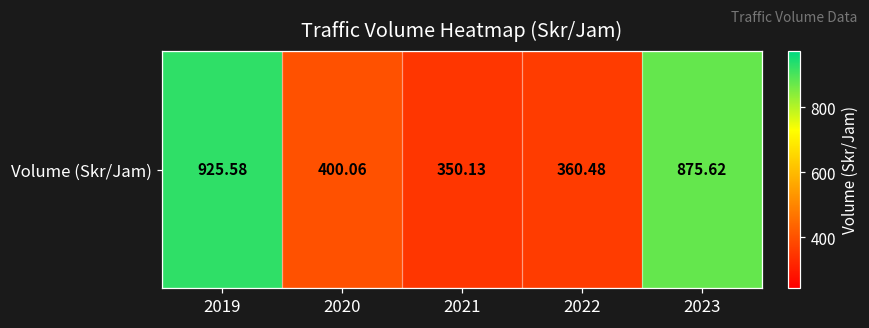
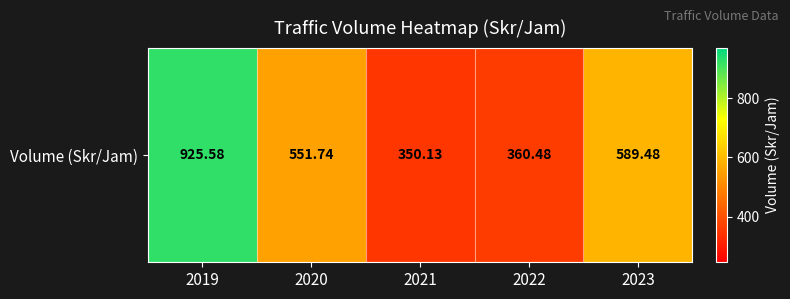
Volume (Skr/Jam), 2020: 400.06 -> 551.74
Volume (Skr/Jam), 2023: 875.62 -> 589.48
